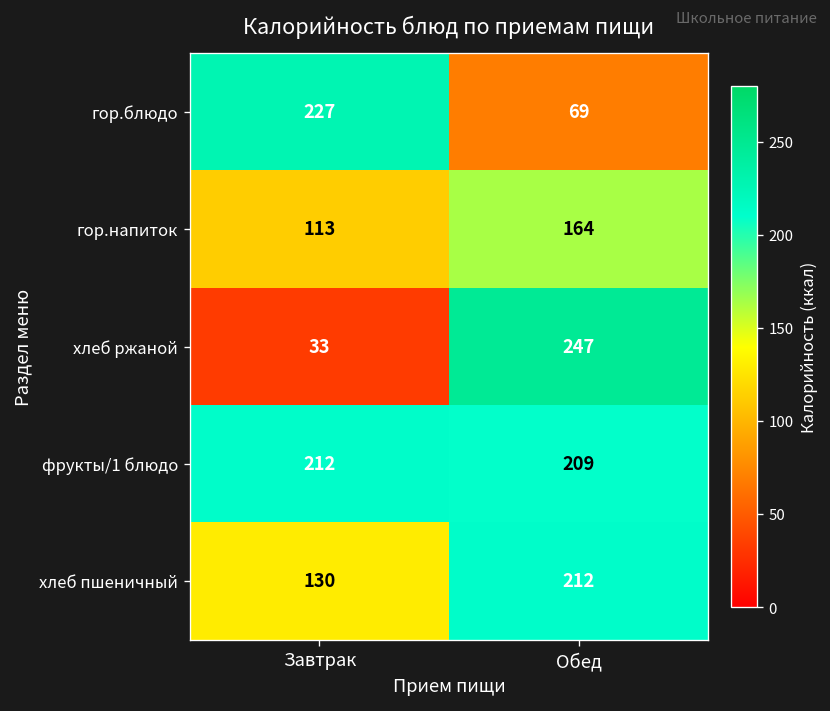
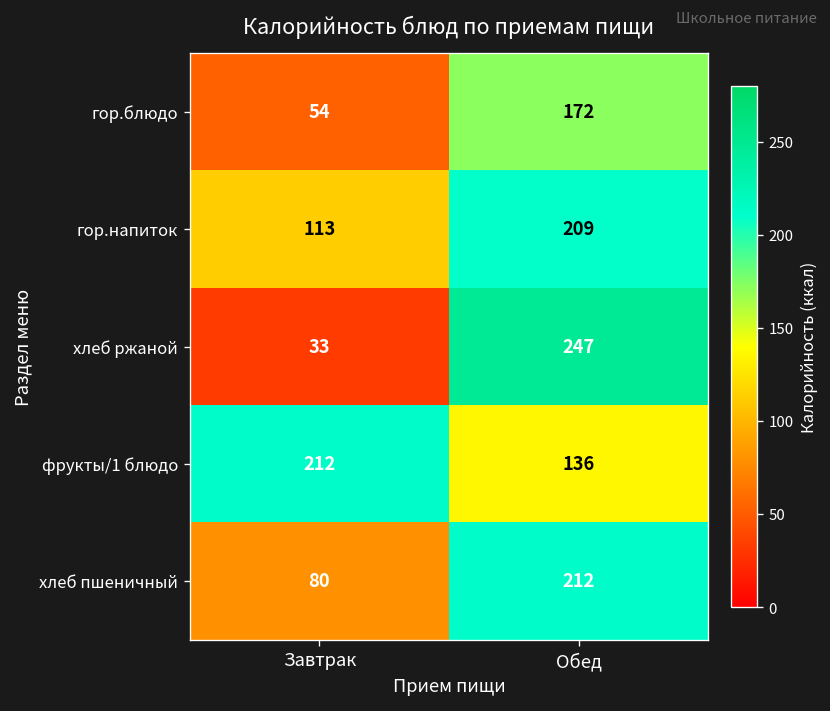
гор.блюдо, Завтрак: 227 -> 54
гор.блюдо, Обед: 69 -> 172
гор.напиток, Обед: 164 -> 209
фрукты/1 блюдо, Обед: 209 -> 136
хлеб пшеничный, Завтрак: 130 -> 80
